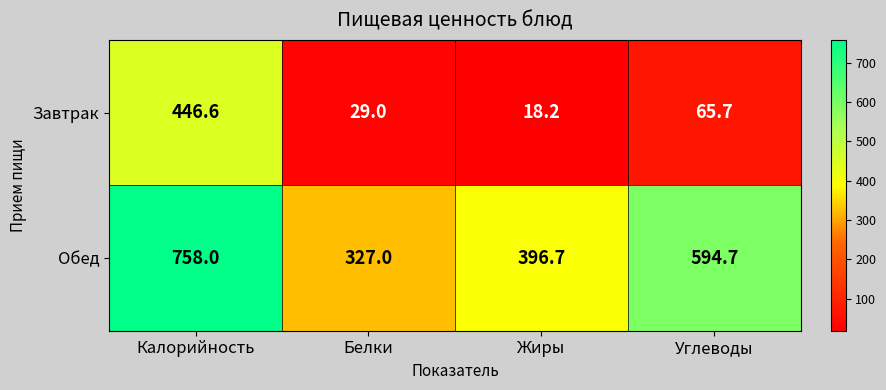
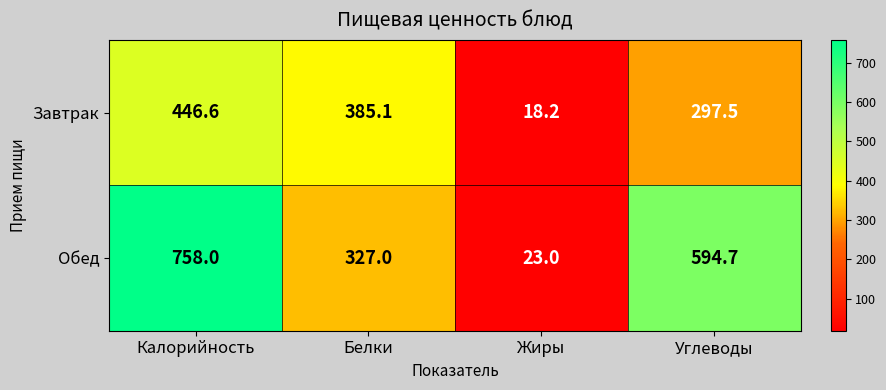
Завтрак, Белки: 29.0 -> 385.1
Завтрак, Углеводы: 65.7 -> 297.5
Обед, Жиры: 396.7 -> 23.0
